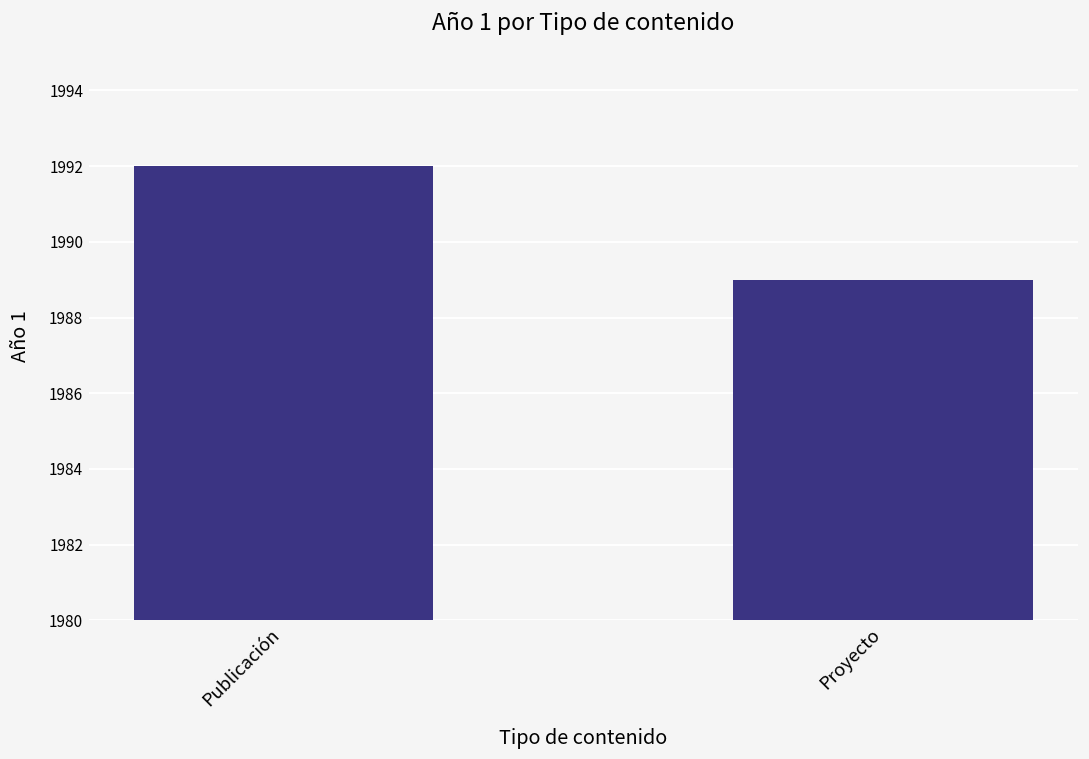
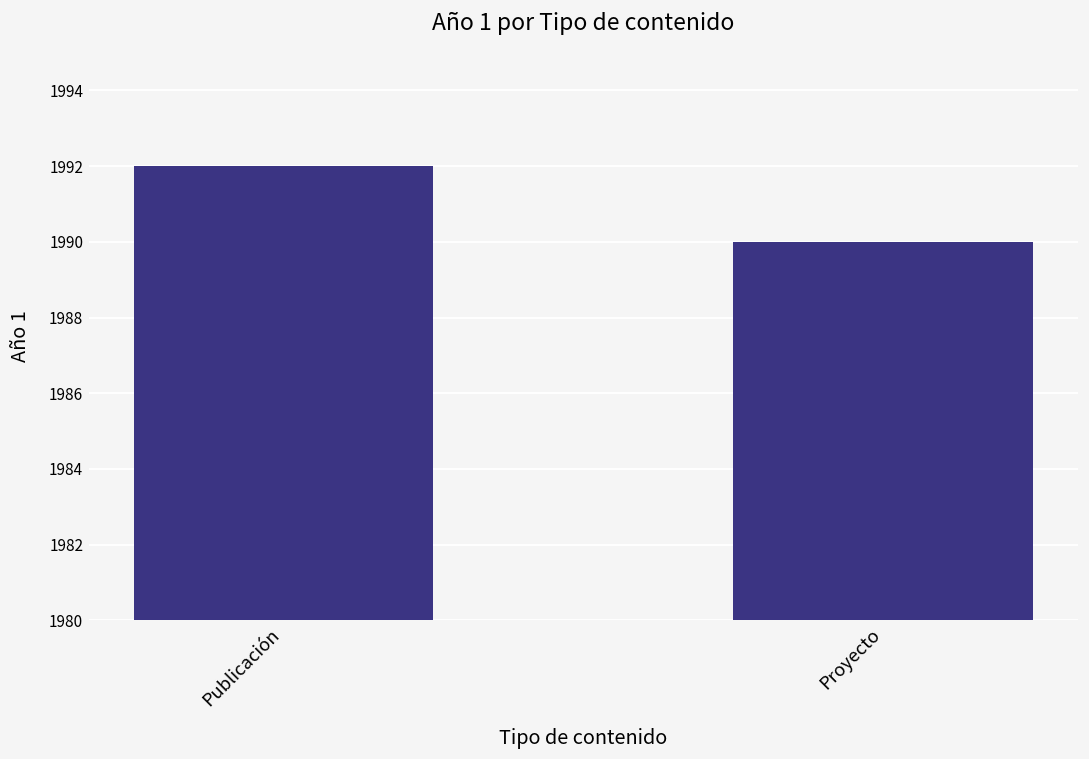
Proyecto: 1989 -> 1990
